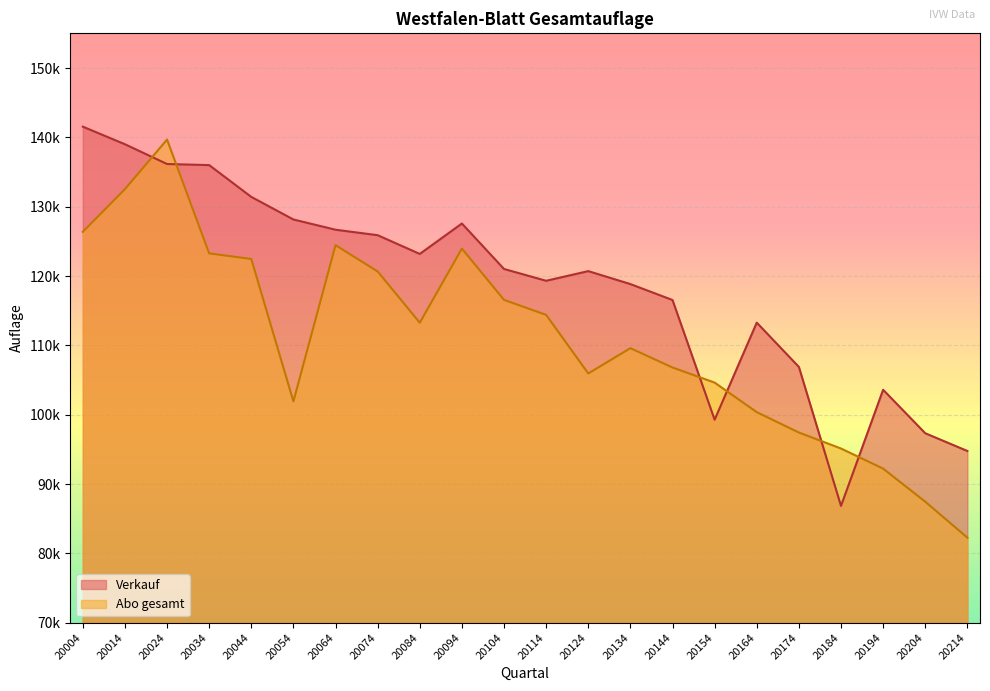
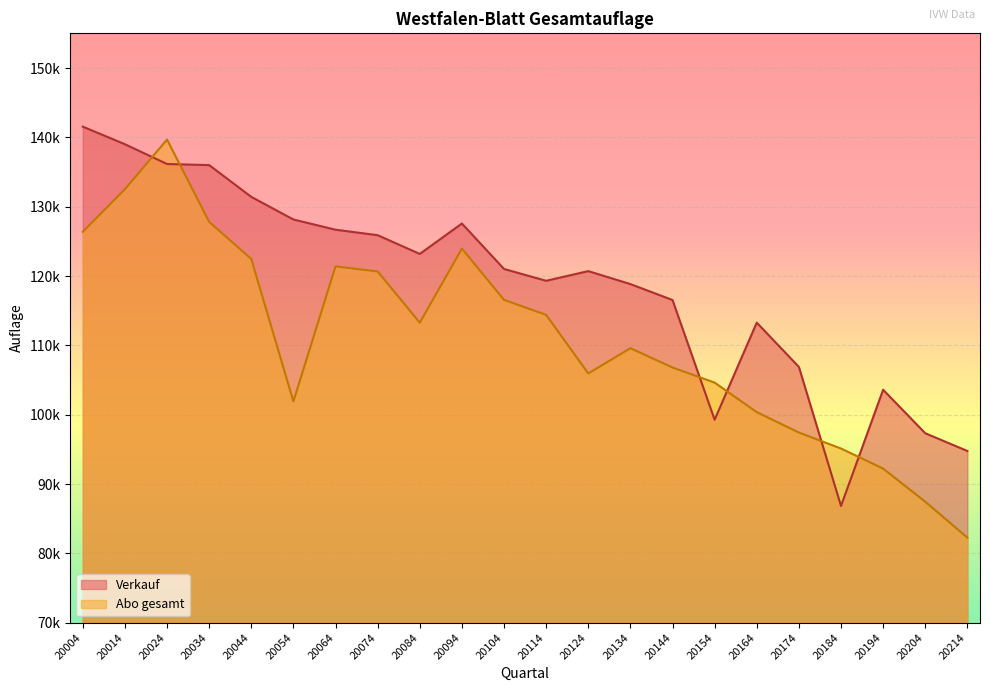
Abo gesamt, 20034: 123000 -> 128000
Abo gesamt, 20064: 124000 -> 121000
